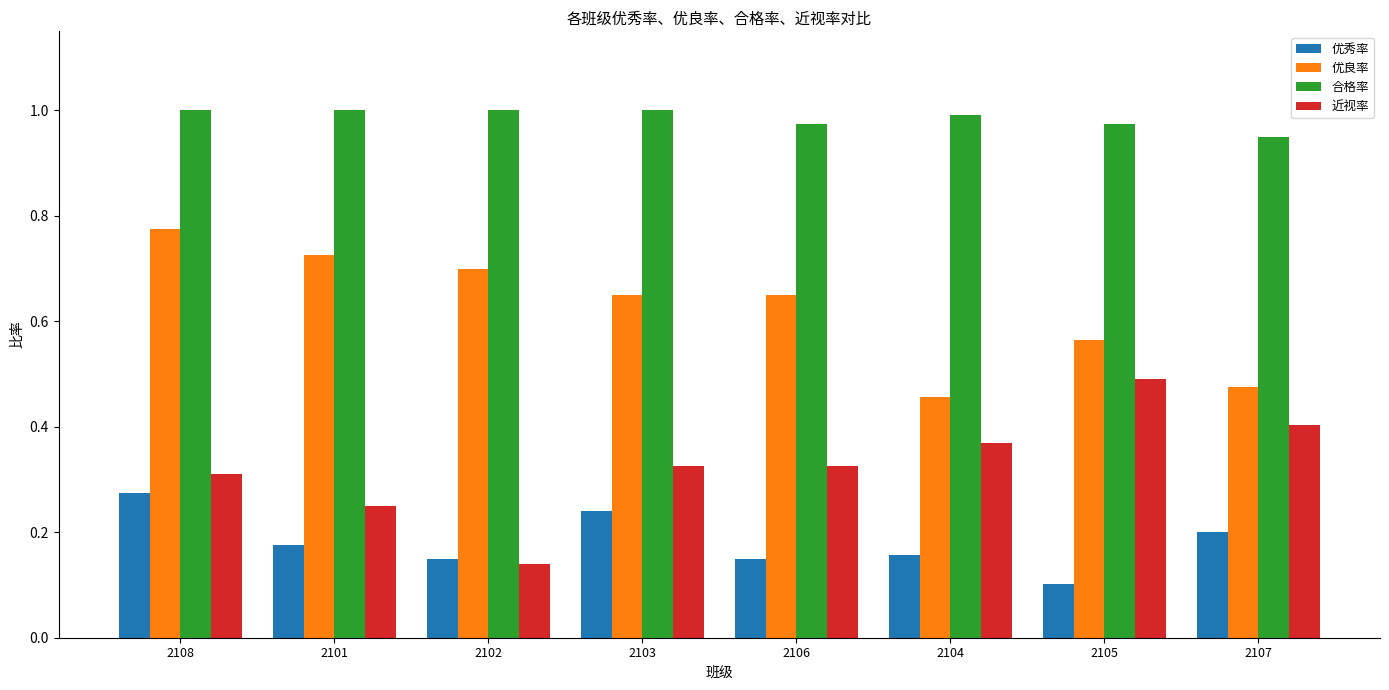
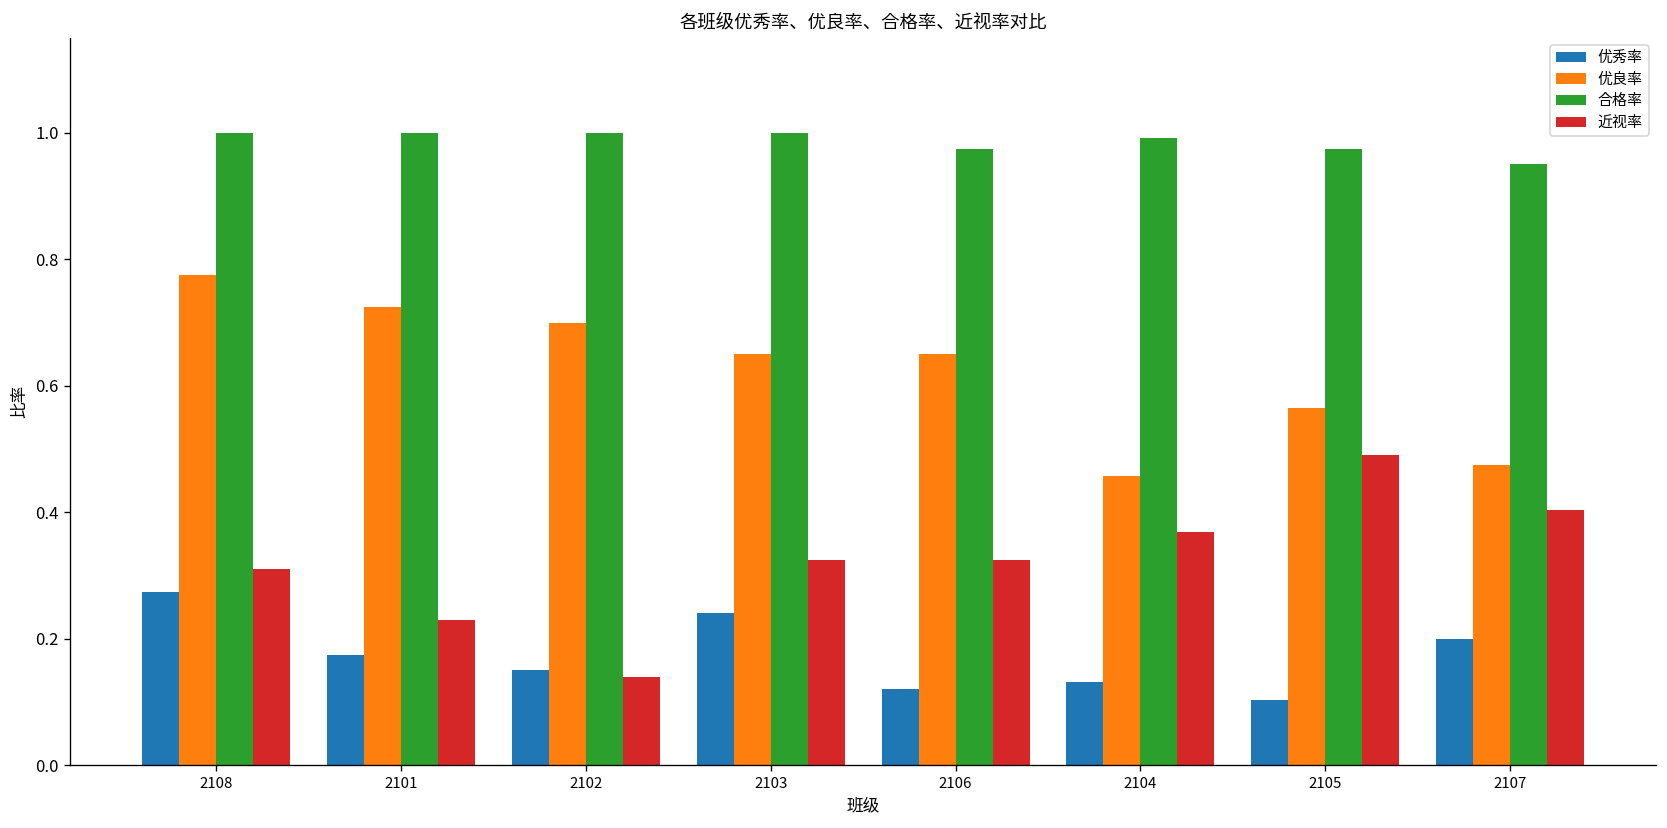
近视率, 2101: 0.25 -> 0.23
优秀率, 2106: 0.15 -> 0.12
优秀率, 2104: 0.16 -> 0.13
